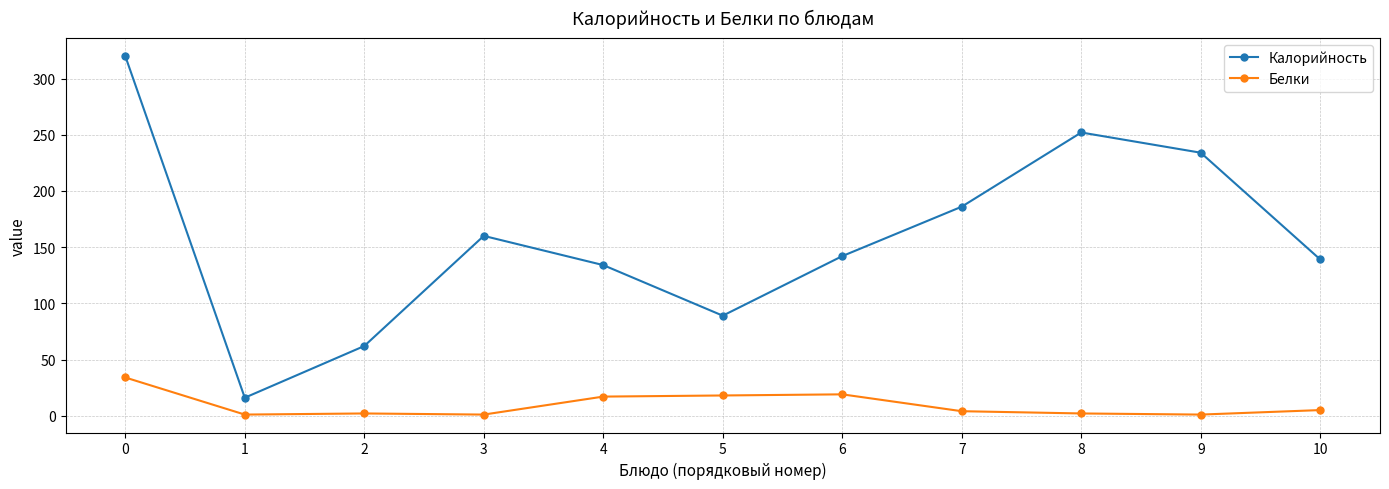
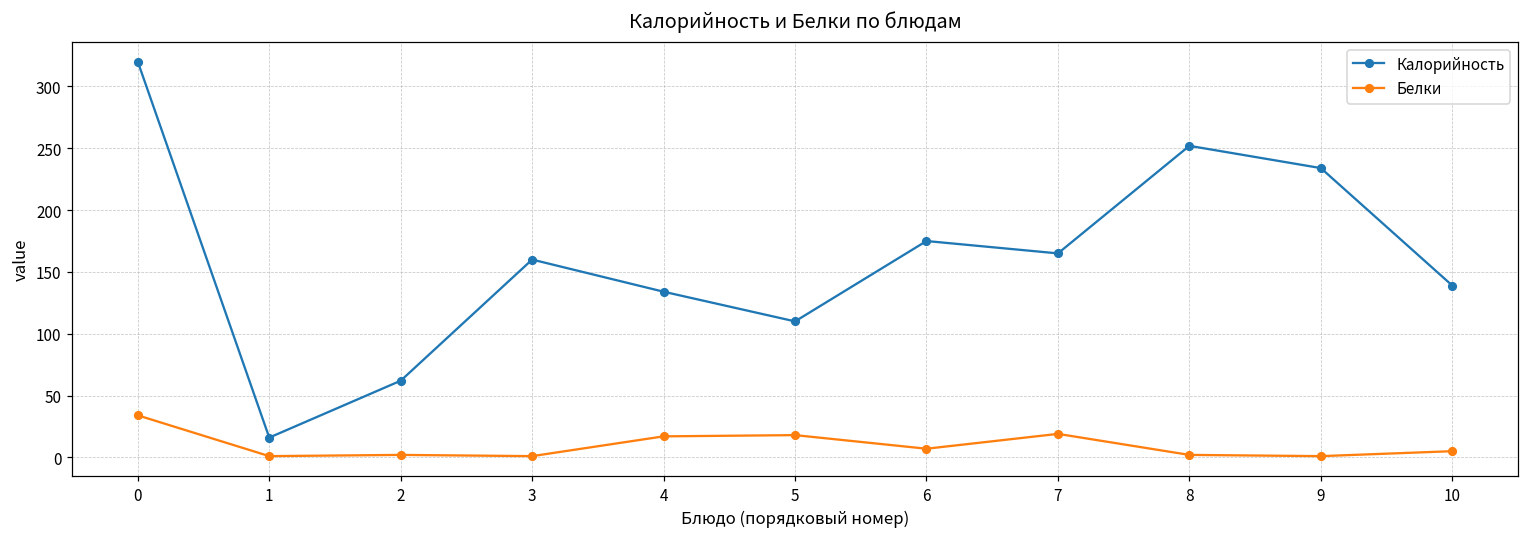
Калорийность, 5: 89 -> 110
Калорийность, 6: 142 -> 175
Белки, 6: 19 -> 7
Калорийность, 7: 186 -> 165
Белки, 7: 4 -> 19
